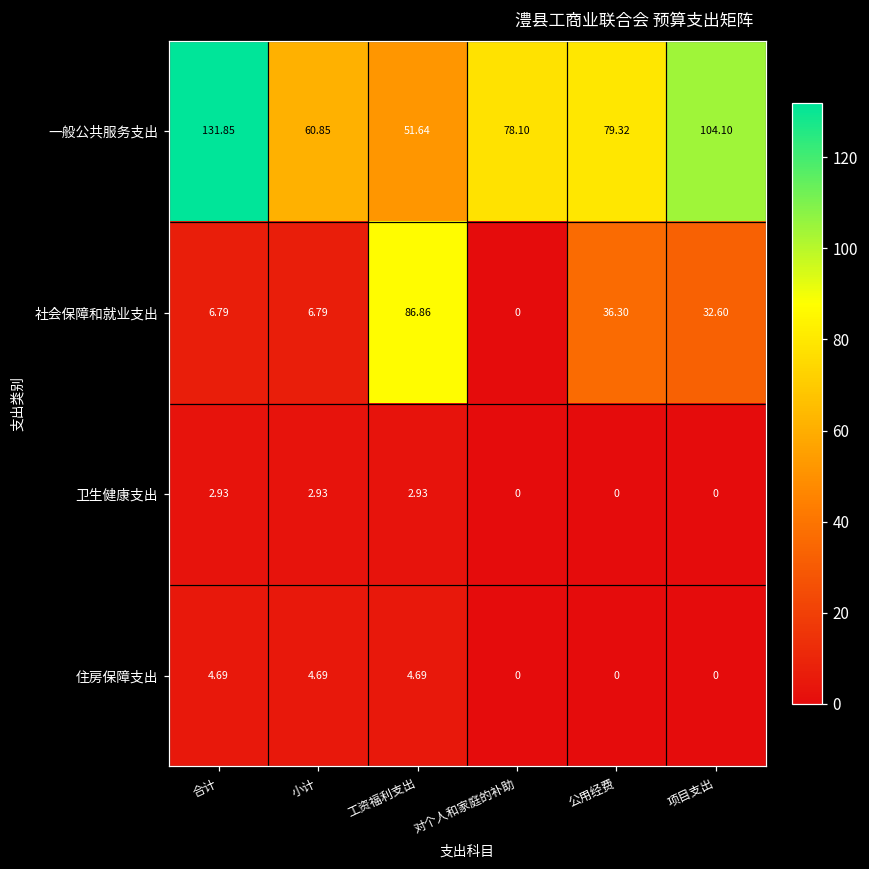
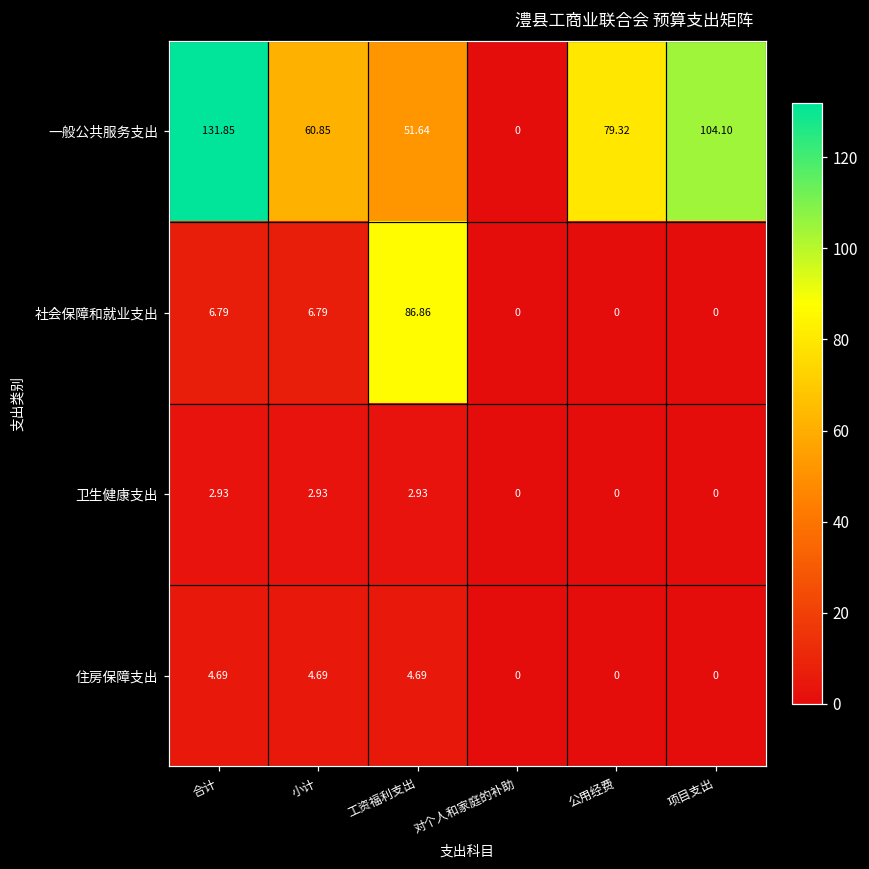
一般公共服务支出, 对个人和家庭的补助: 78.10 -> 0
社会保障和就业支出, 公用经费: 36.30 -> 0
社会保障和就业支出, 项目支出: 32.60 -> 0
